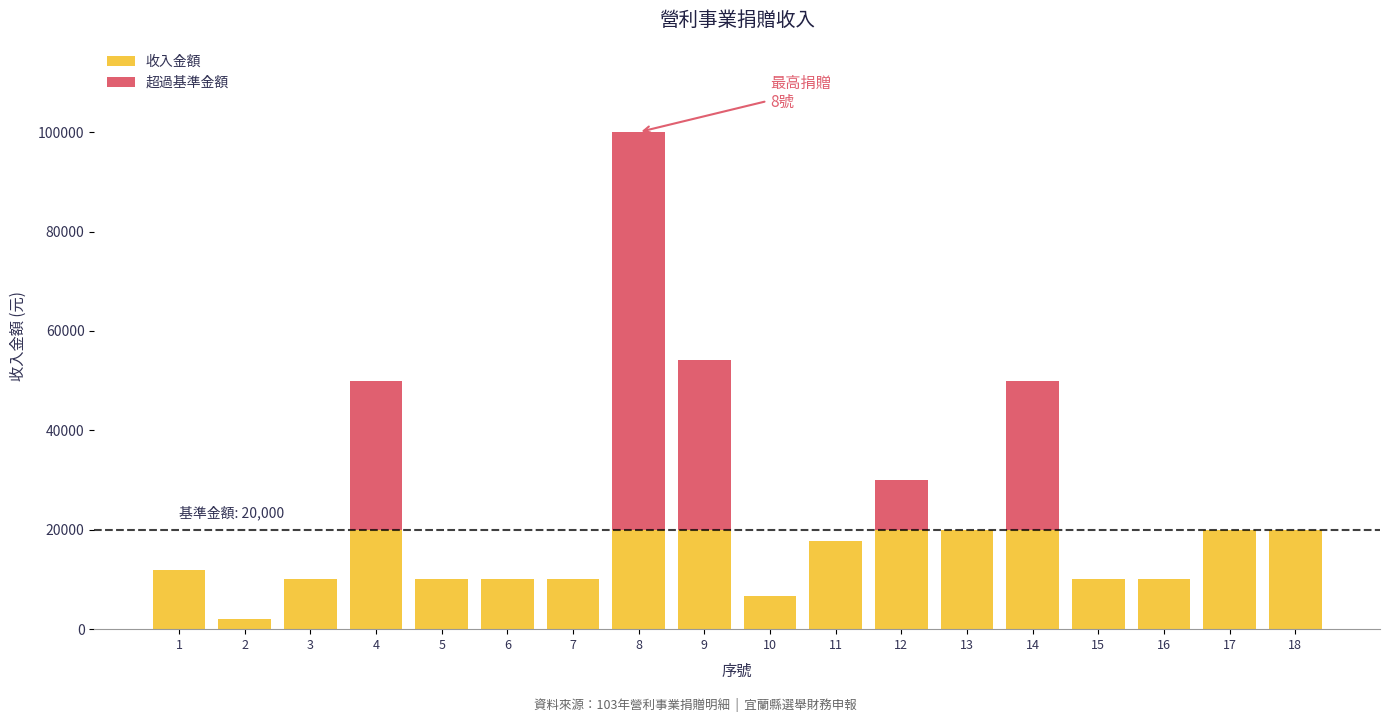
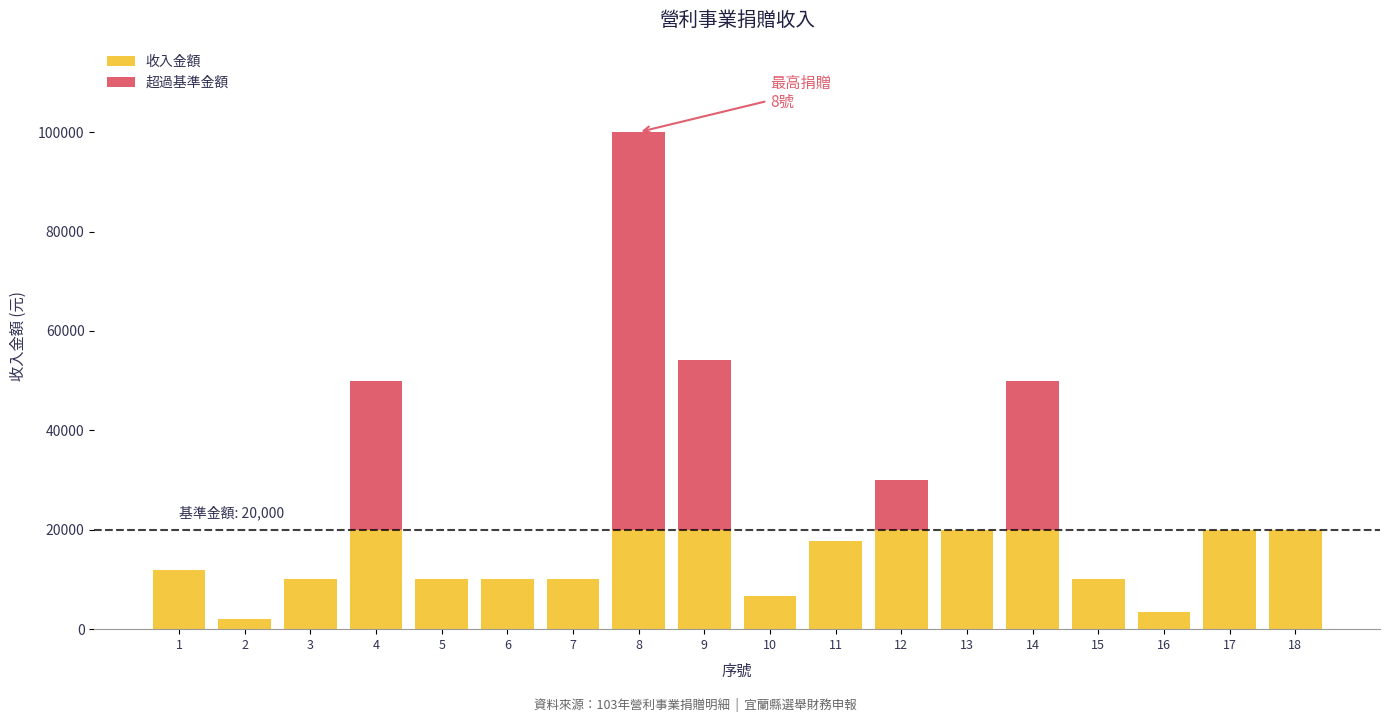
收入金額, 16: 10000 -> 3000
